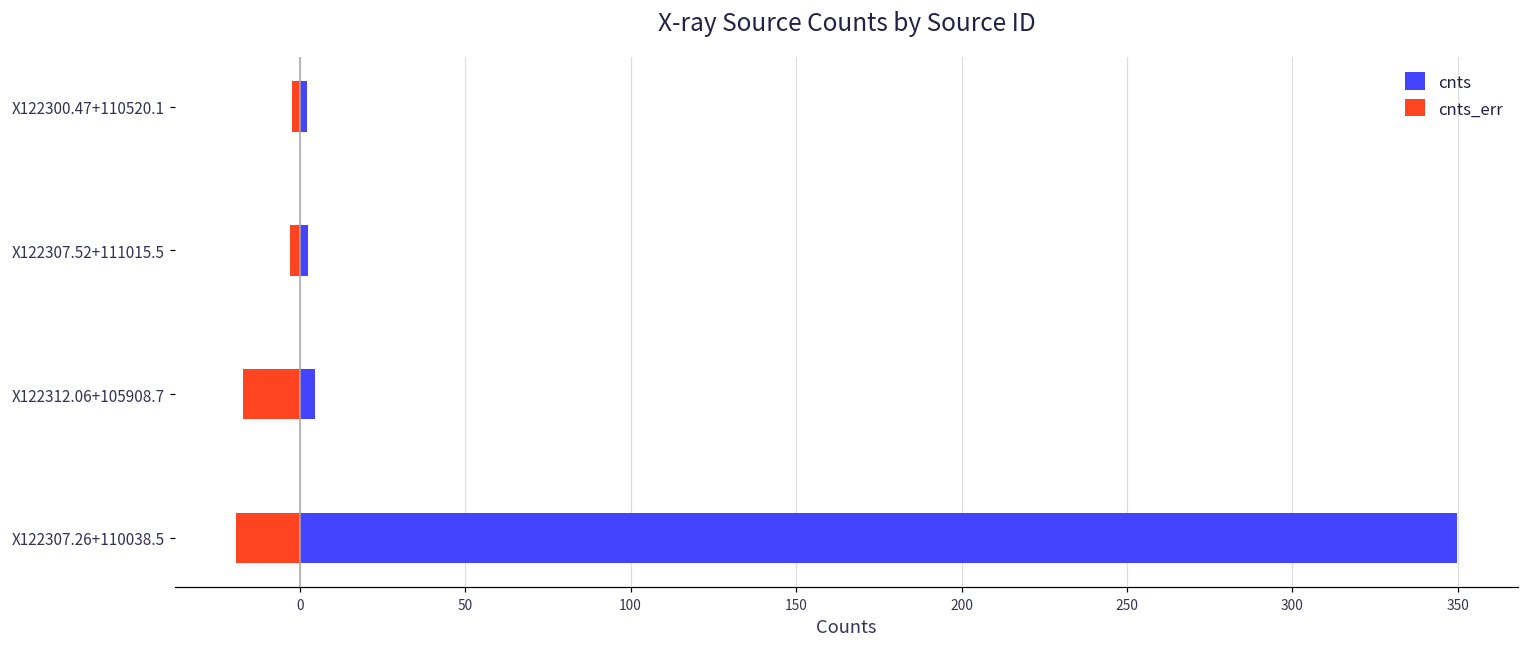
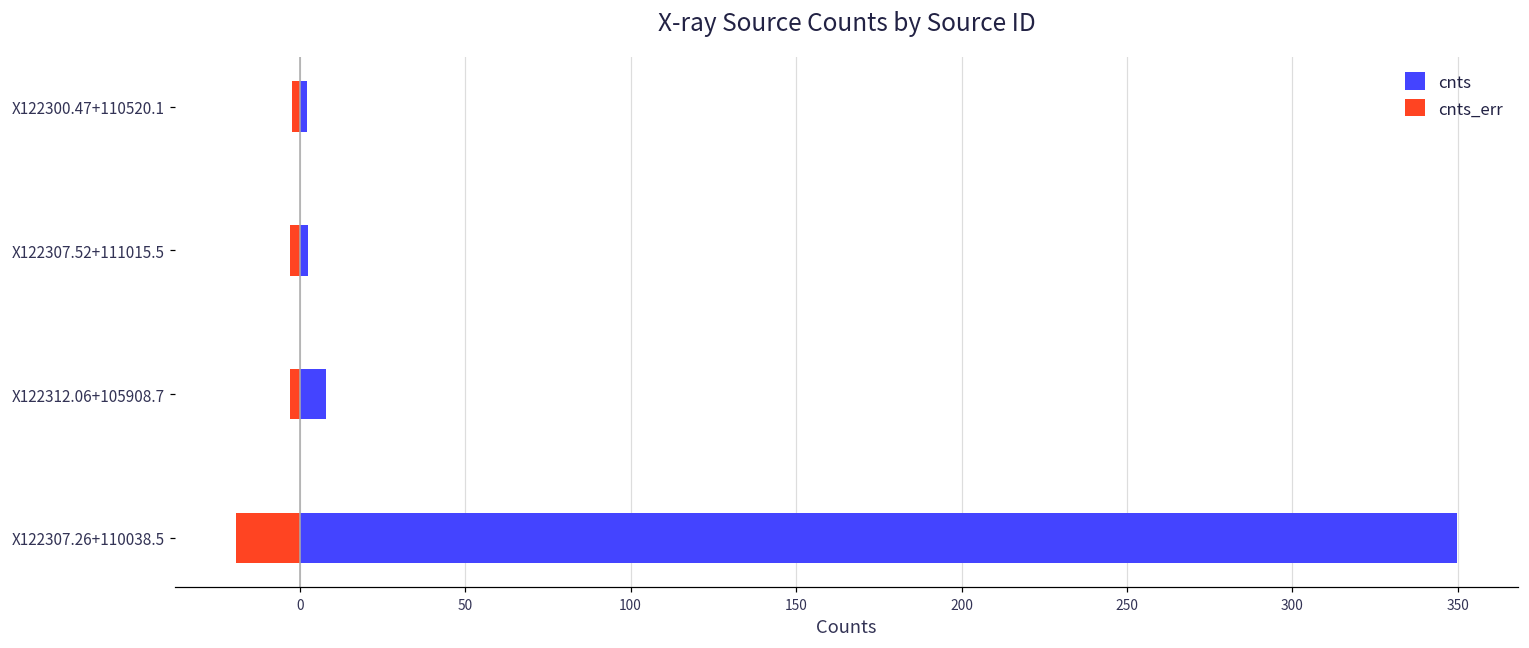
cnts, X122312.06+105908.7: 5 -> 8
cnts_err, X122312.06+105908.7: -17 -> -3
